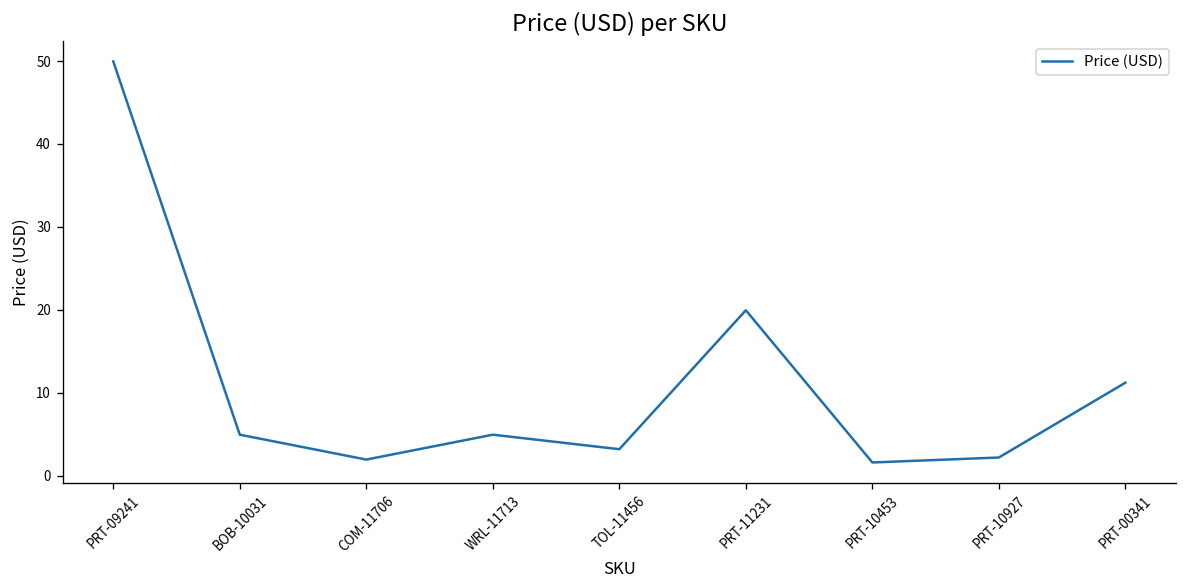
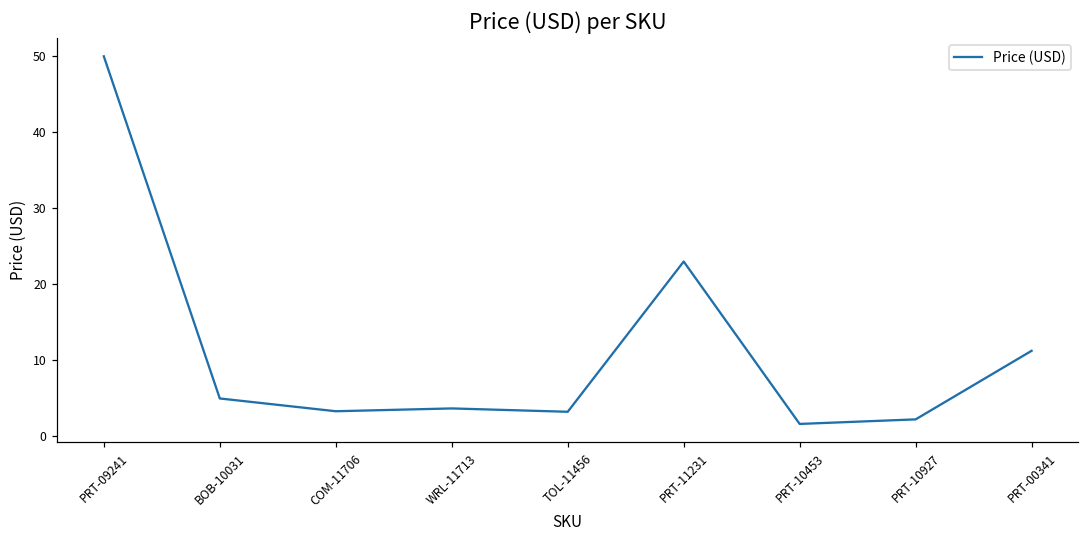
COM-11706: 2 -> 3
WRL-11713: 5 -> 4
PRT-11231: 20 -> 23
